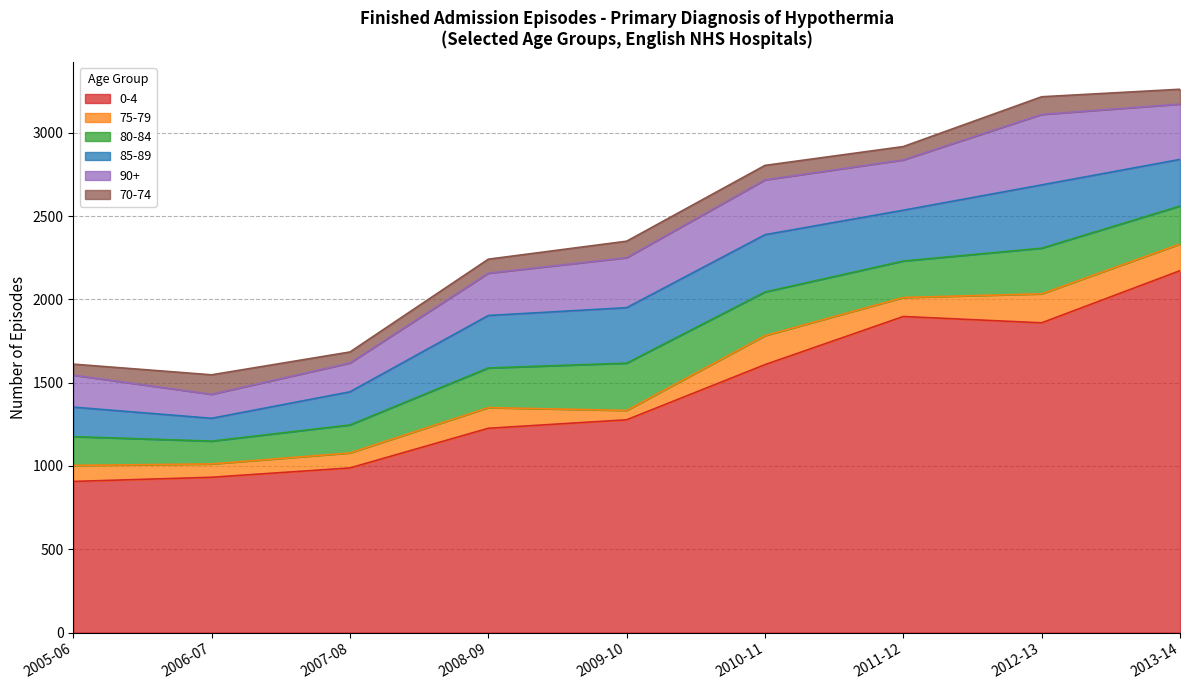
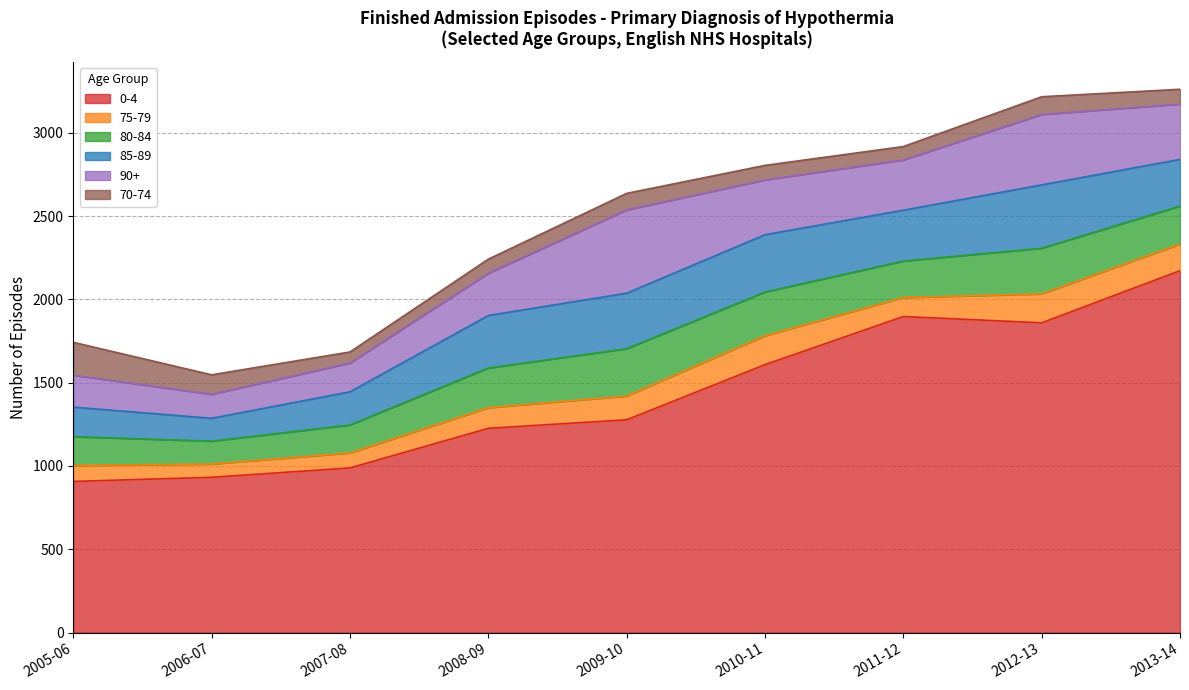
70-74, 2005-06: 70 -> 200
75-79, 2009-10: 60 -> 140
90+, 2009-10: 300 -> 500
